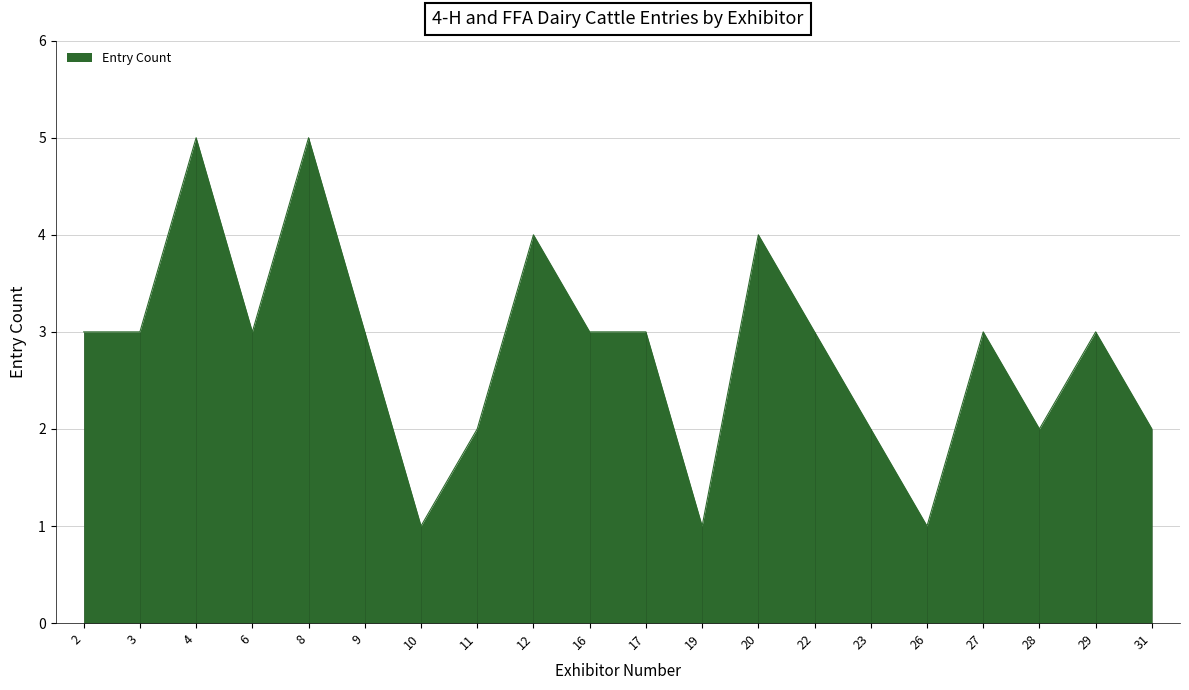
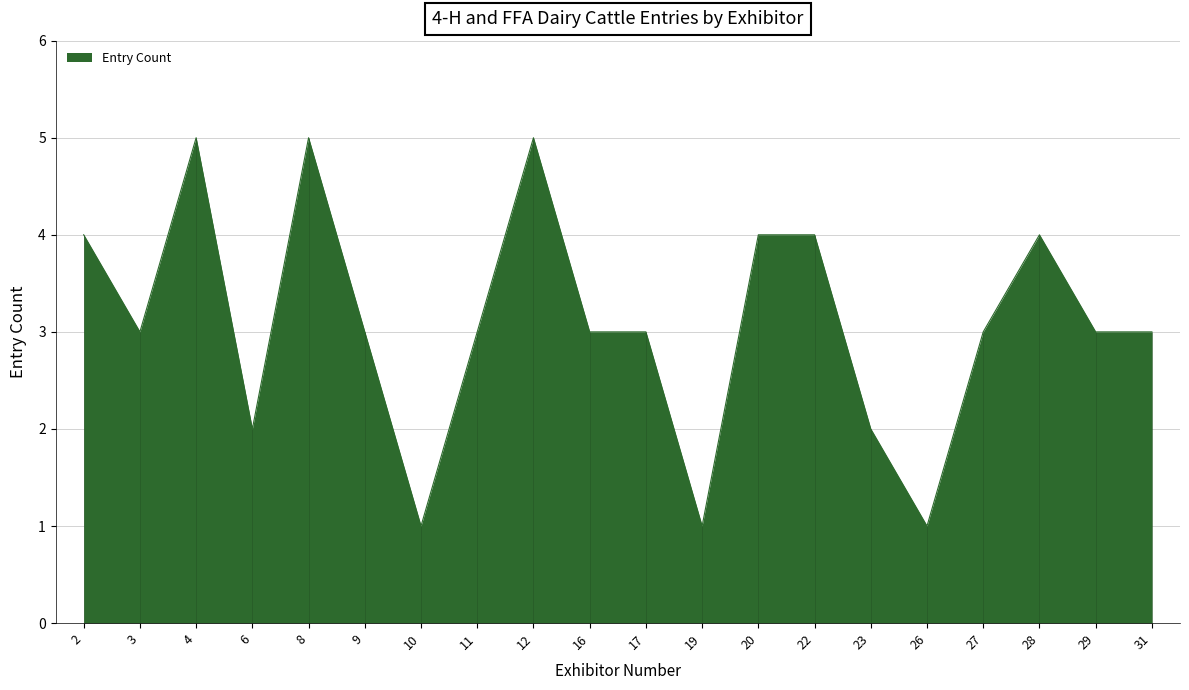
2: 3 -> 4
6: 3 -> 2
11: 2 -> 3
12: 4 -> 5
22: 3 -> 4
28: 2 -> 4
31: 2 -> 3
